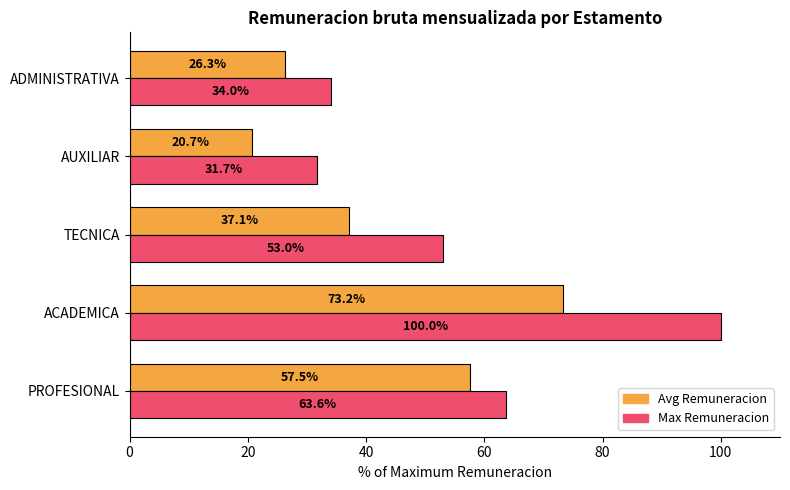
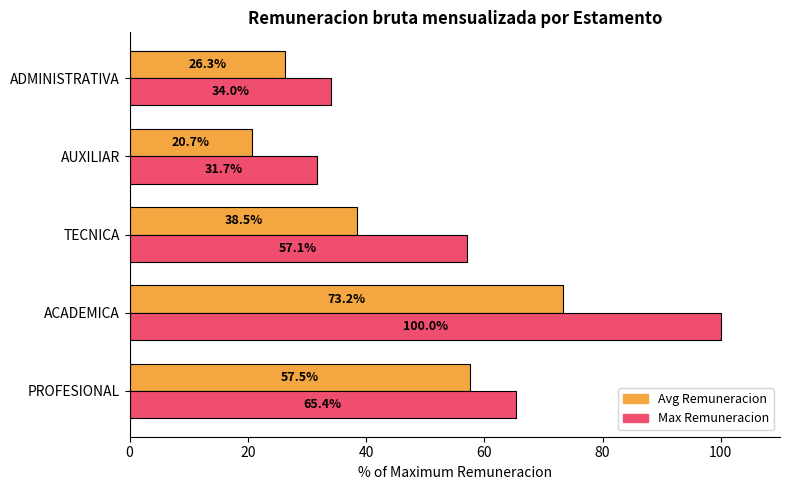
Avg Remuneracion, TECNICA: 37.1% -> 38.5%
Max Remuneracion, TECNICA: 53.0% -> 57.1%
Max Remuneracion, PROFESIONAL: 63.6% -> 65.4%
